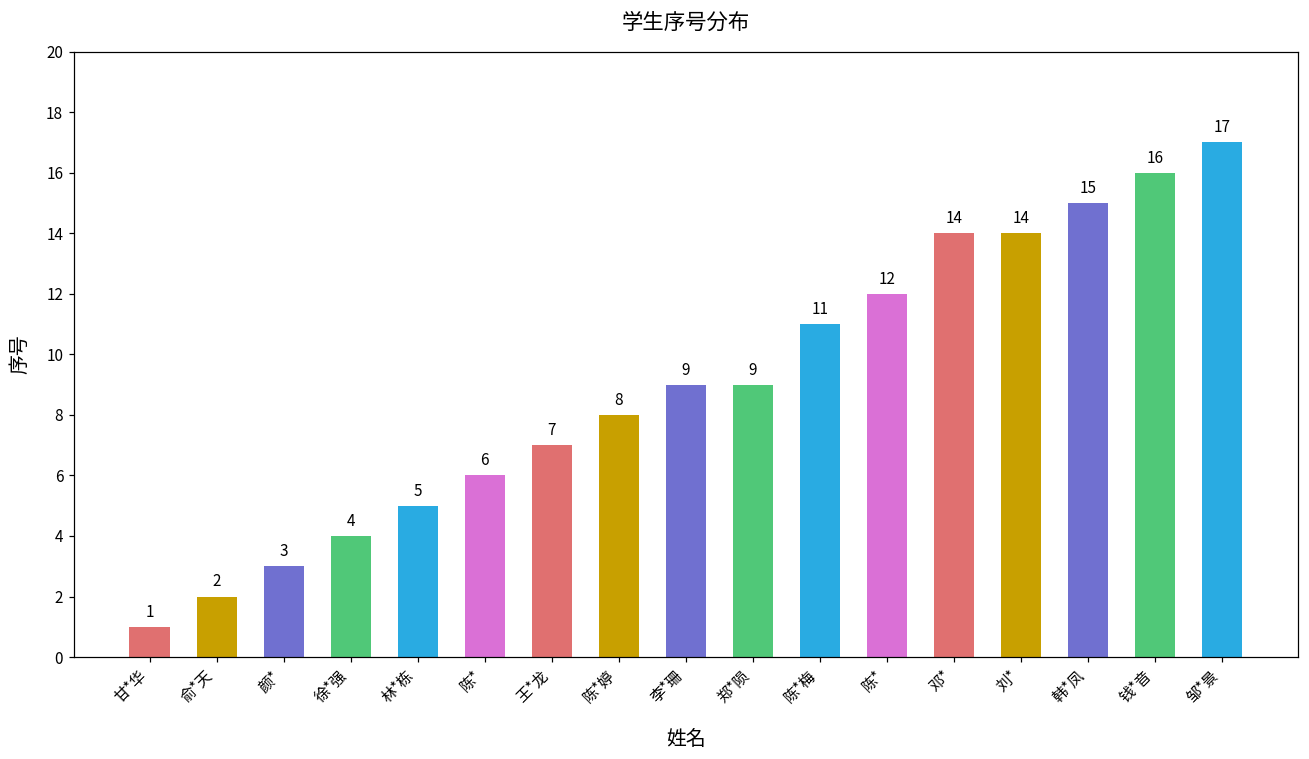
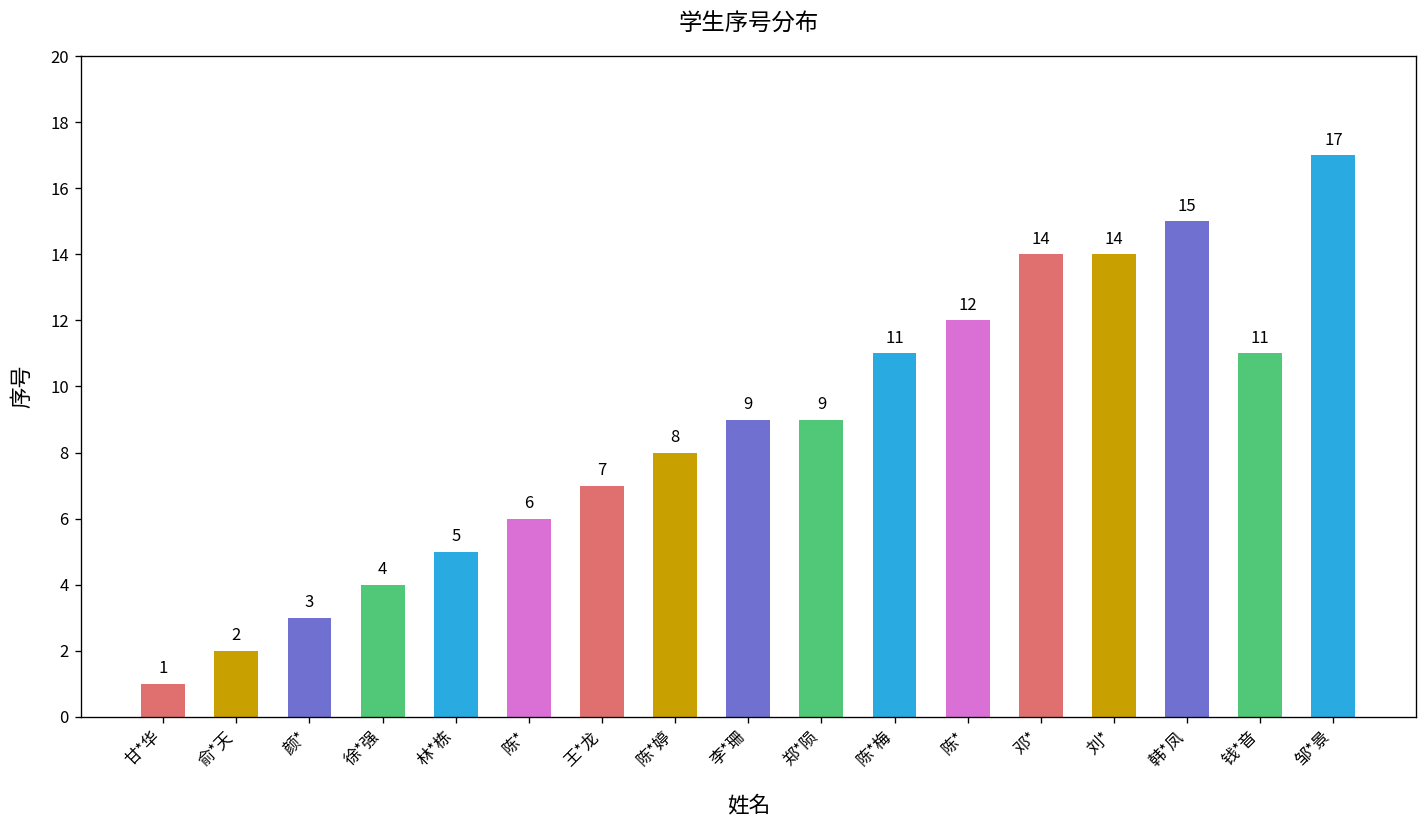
钱*音: 16 -> 11
